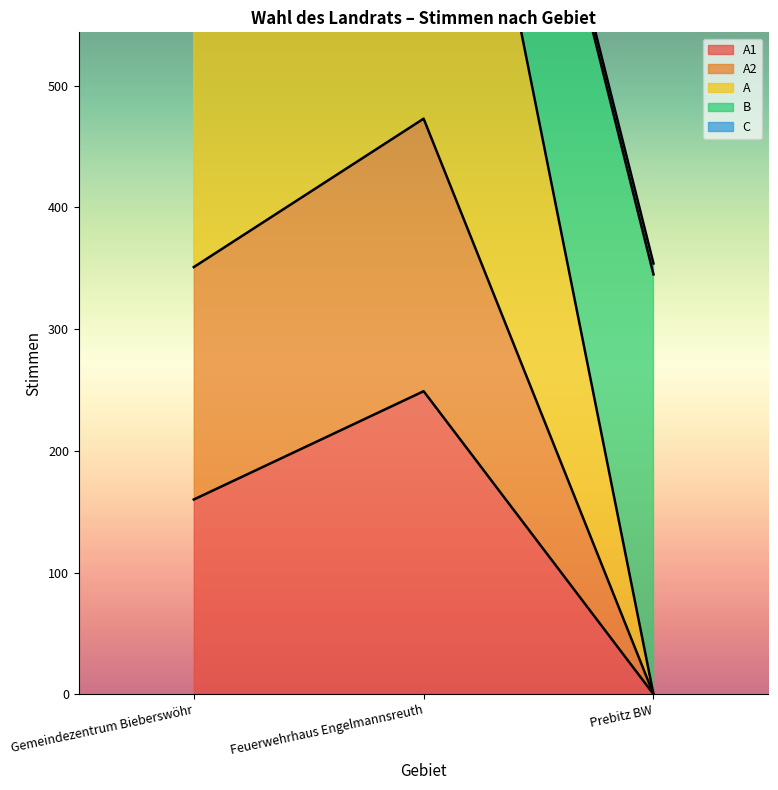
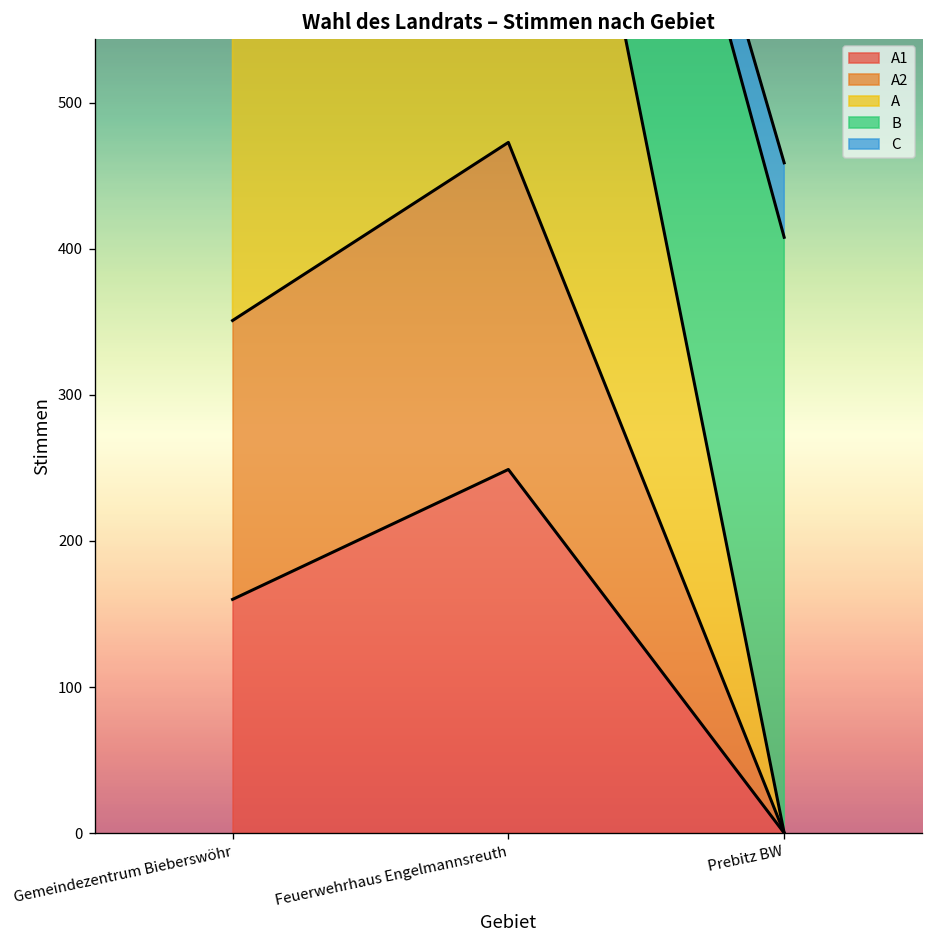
B, Prebitz BW: 345 -> 408
C, Prebitz BW: 9 -> 51
